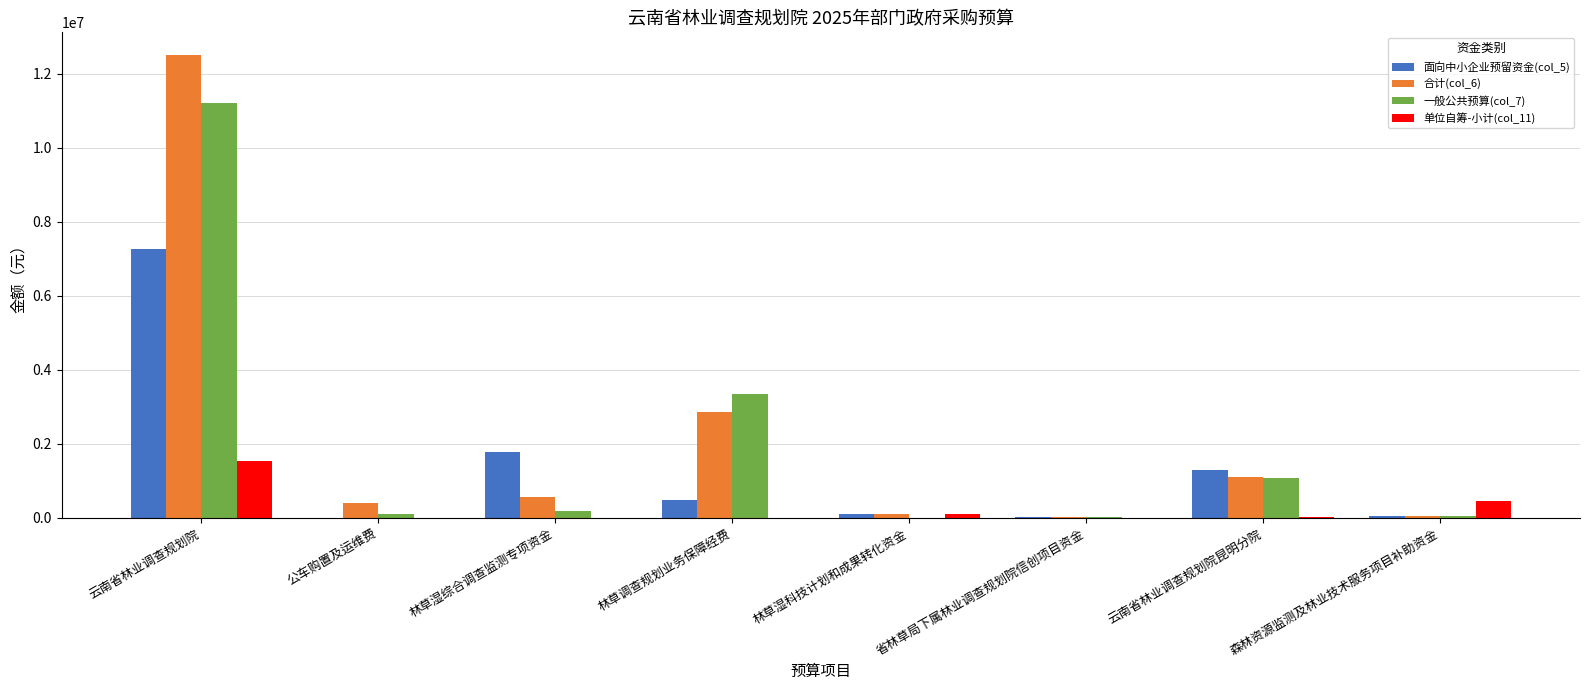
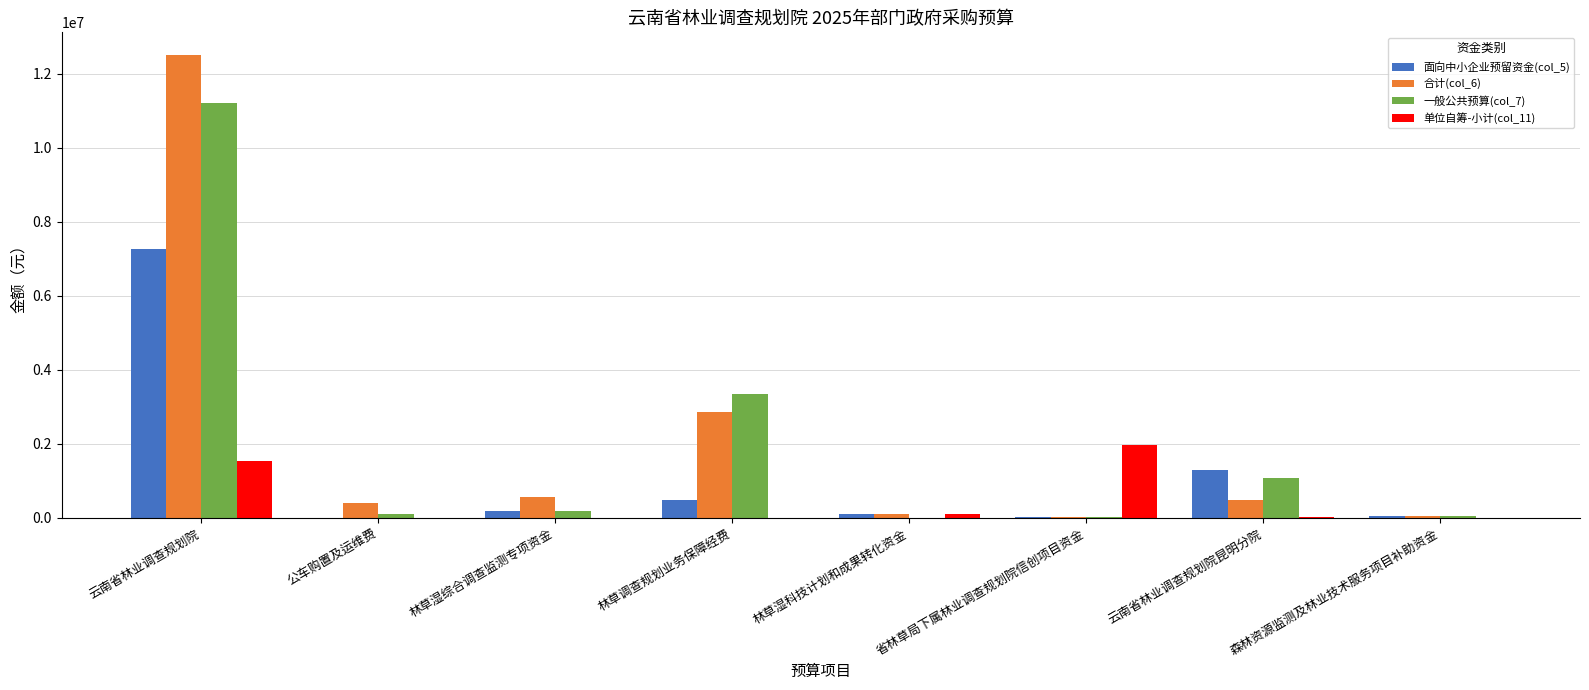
面向中小企业预留资金(col_5), 林草湿综合调查监测专项资金: 1800000 -> 200000
单位自筹-小计(col_11), 省林草局下属林业调查规划院信创项目资金: 0 -> 2000000
合计(col_6), 云南省林业调查规划院昆明分院: 1100000 -> 500000
单位自筹-小计(col_11), 森林资源监测及林业技术服务项目补助资金: 500000 -> 0
